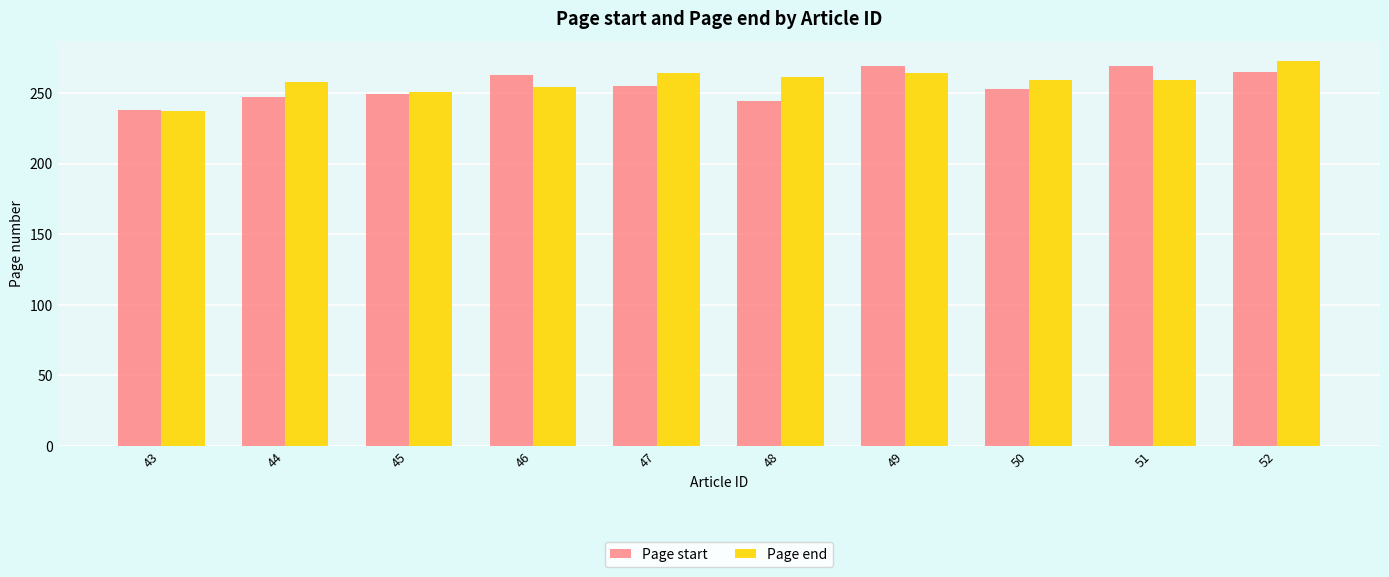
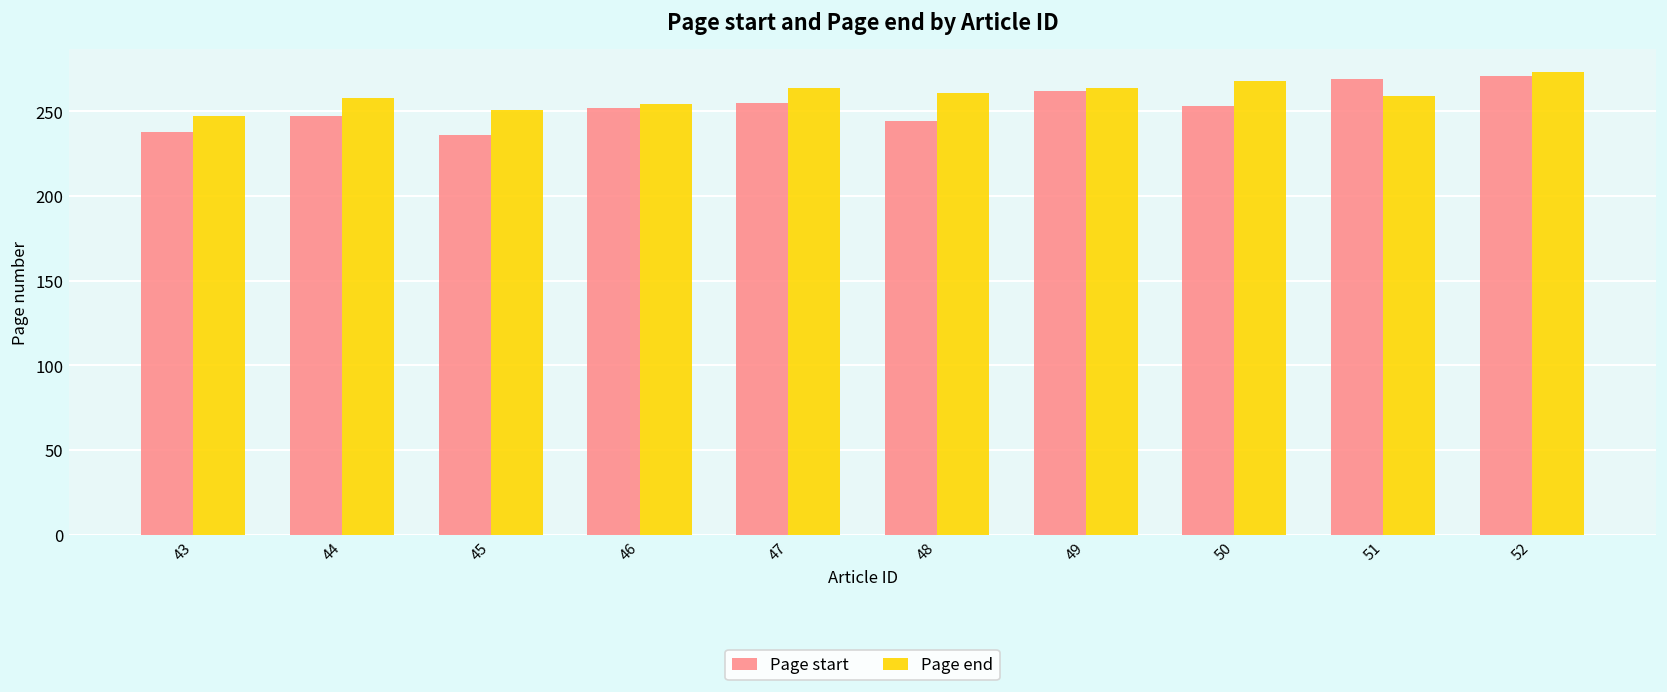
Page end, 43: 237 -> 247
Page start, 45: 249 -> 236
Page start, 46: 263 -> 252
Page start, 49: 269 -> 262
Page end, 50: 259 -> 268
Page start, 52: 265 -> 271
